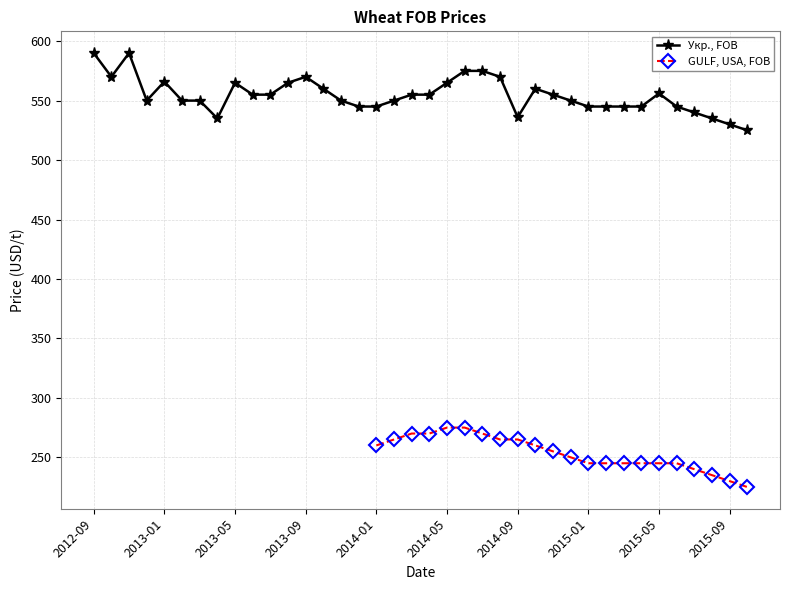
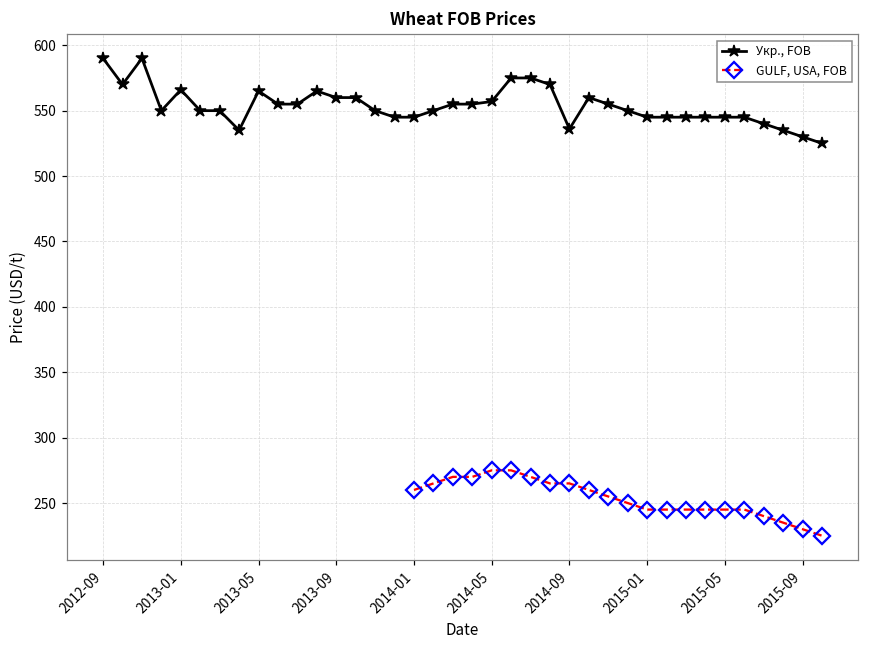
Укр., FOB, 2013-09: 570 -> 560
Укр., FOB, 2014-05: 565 -> 557
Укр., FOB, 2015-05: 556 -> 545
